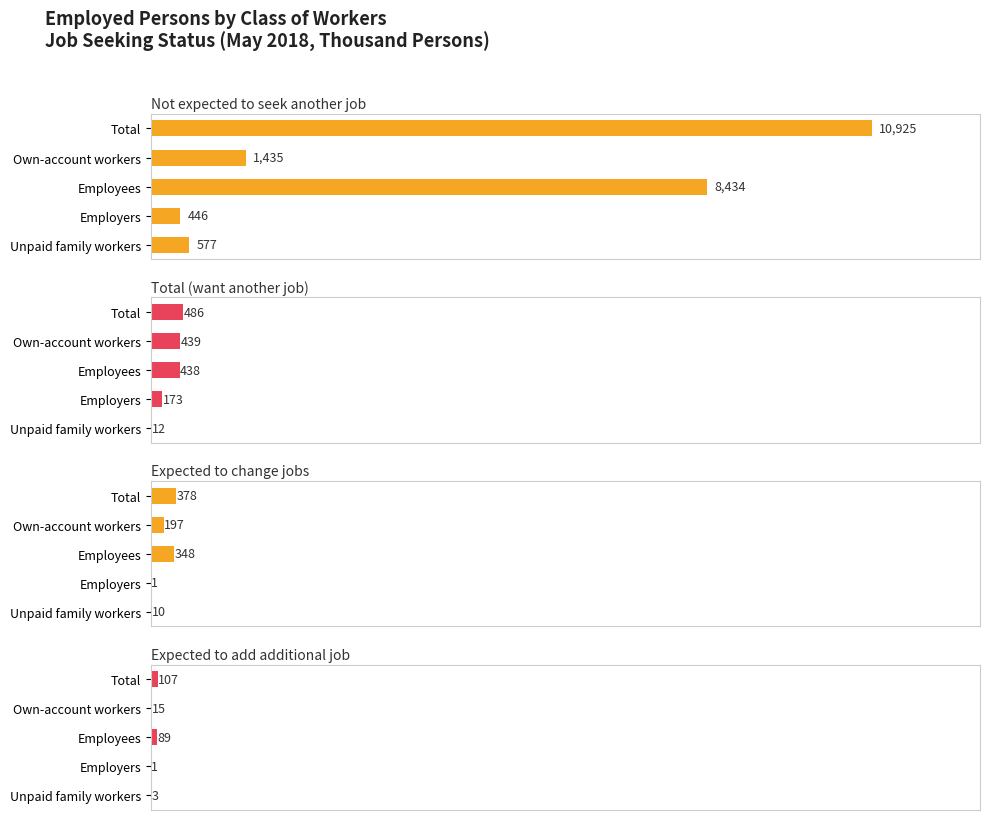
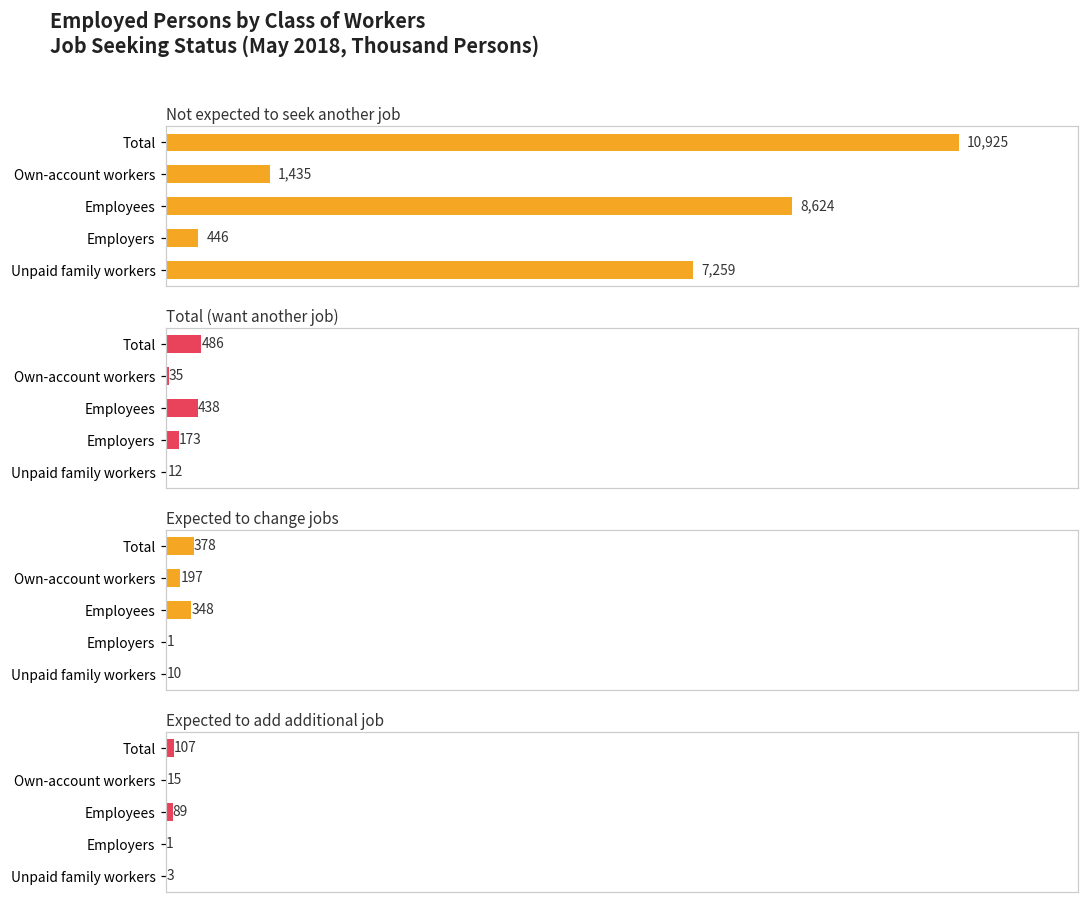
Not expected to seek another job, Employees: 8,434 -> 8,624
Not expected to seek another job, Unpaid family workers: 577 -> 7,259
Total (want another job), Own-account workers: 439 -> 35
